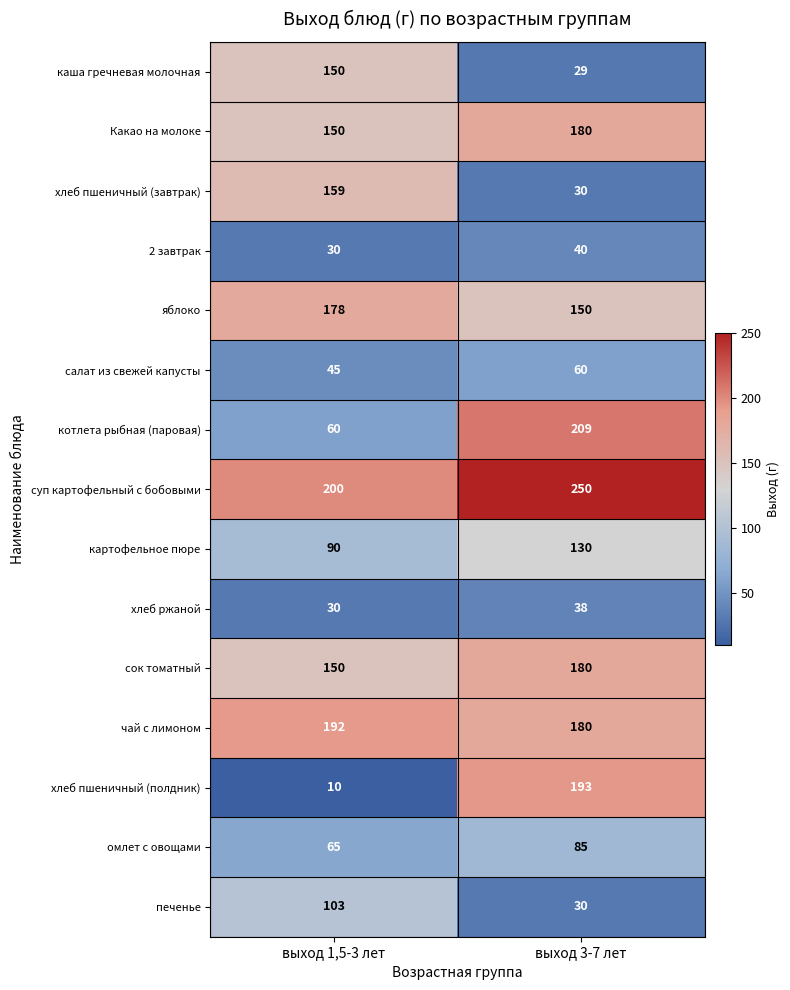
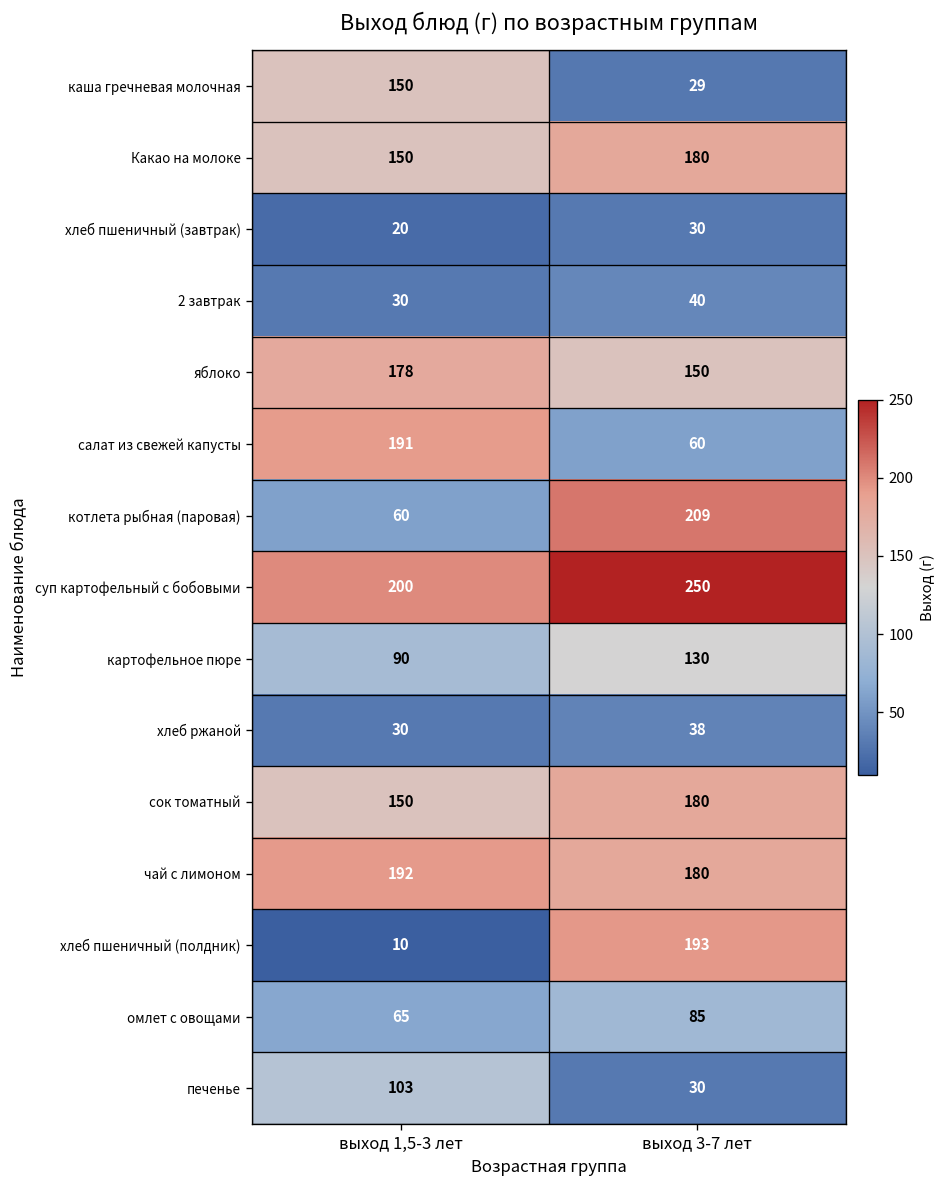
хлеб пшеничный (завтрак), выход 1,5-3 лет: 159 -> 20
салат из свежей капусты, выход 1,5-3 лет: 45 -> 191
